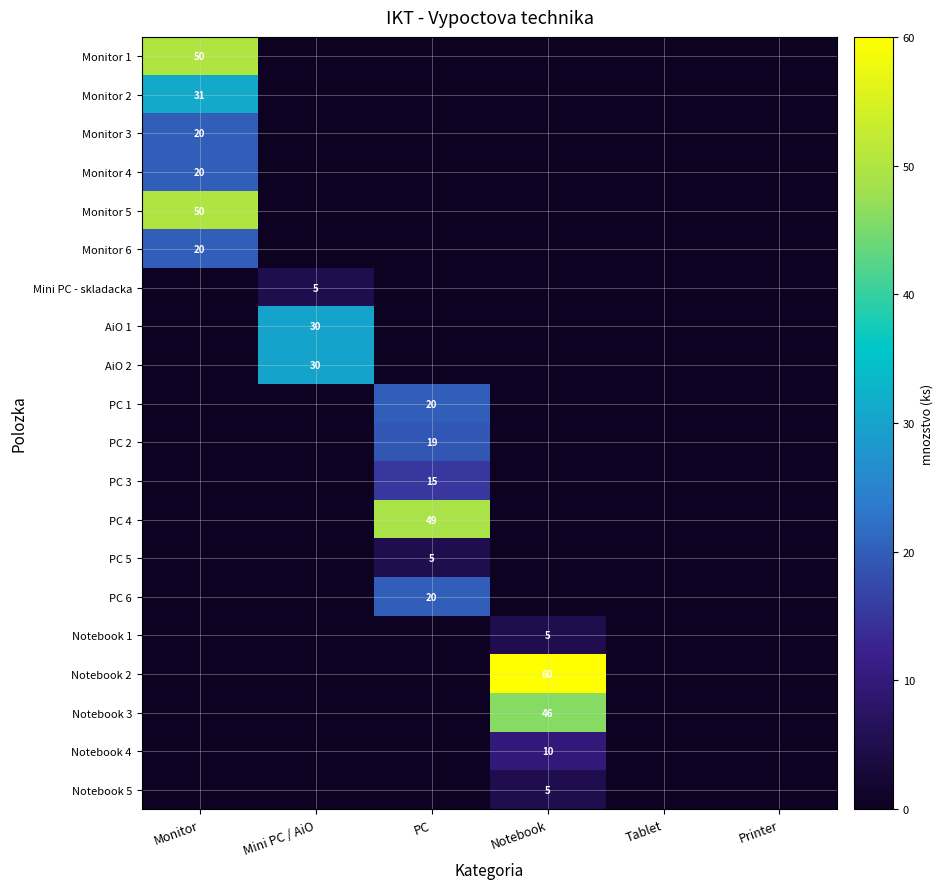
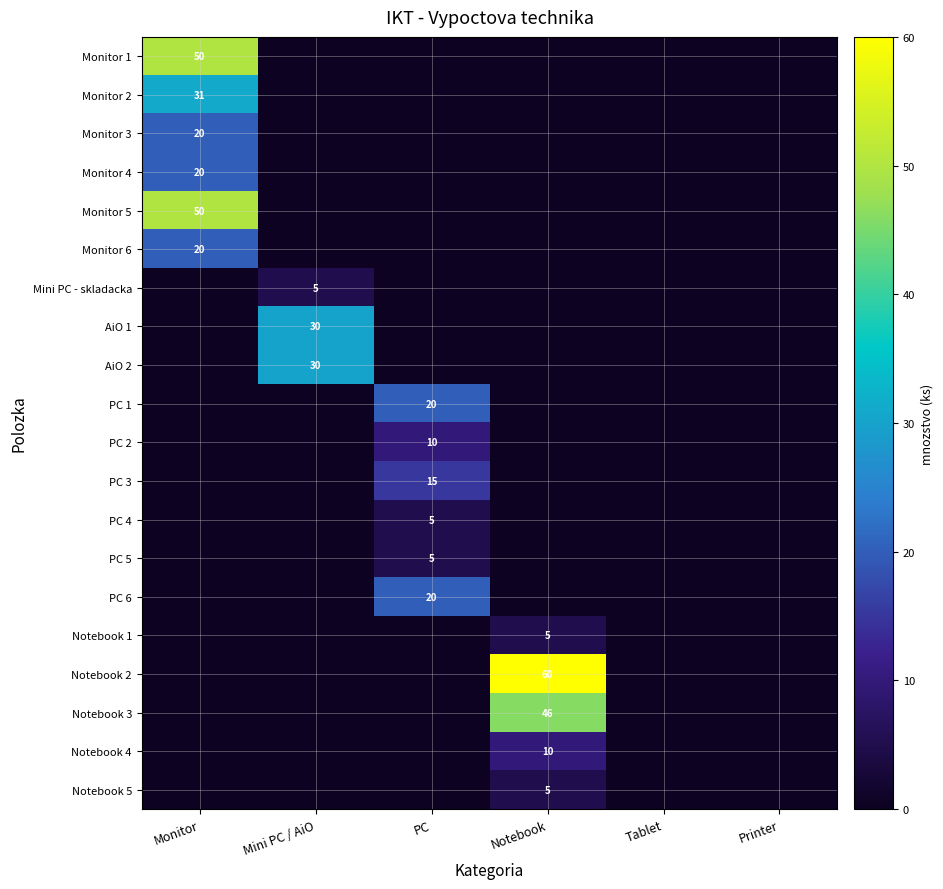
PC 2, PC: 19 -> 10
PC 4, PC: 49 -> 5
